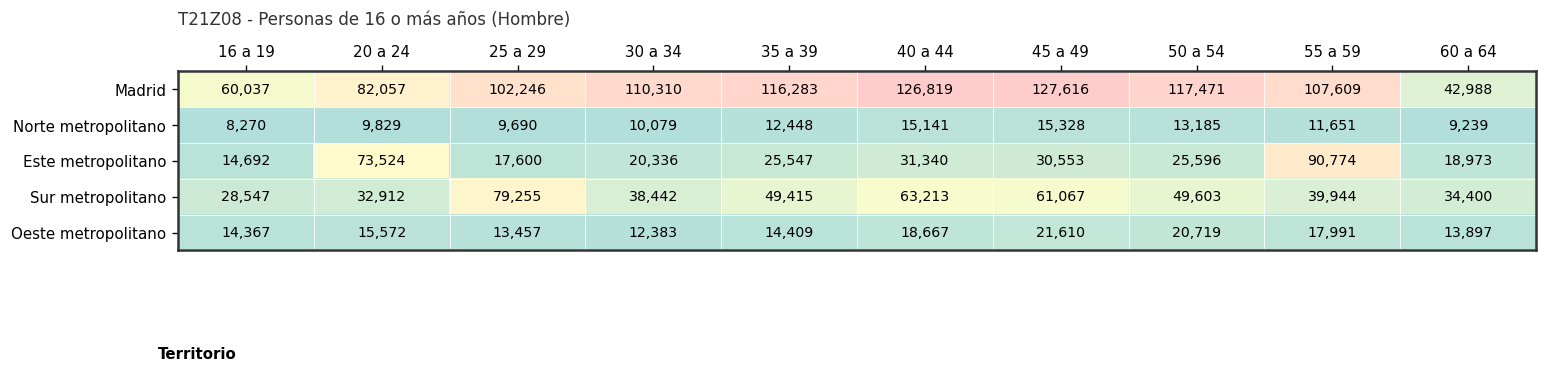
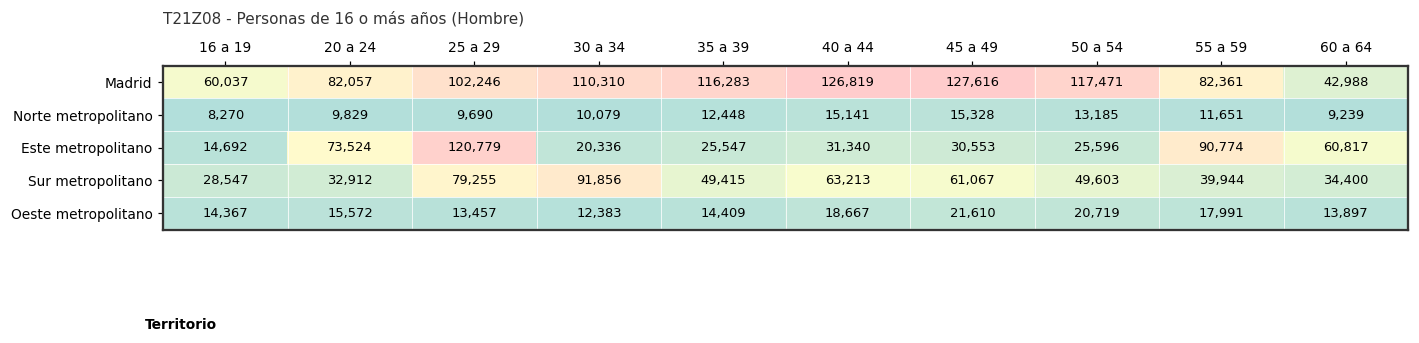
Madrid, 55 a 59: 107,609 -> 82,361
Este metropolitano, 25 a 29: 17,600 -> 120,779
Este metropolitano, 60 a 64: 18,973 -> 60,817
Sur metropolitano, 30 a 34: 38,442 -> 91,856
